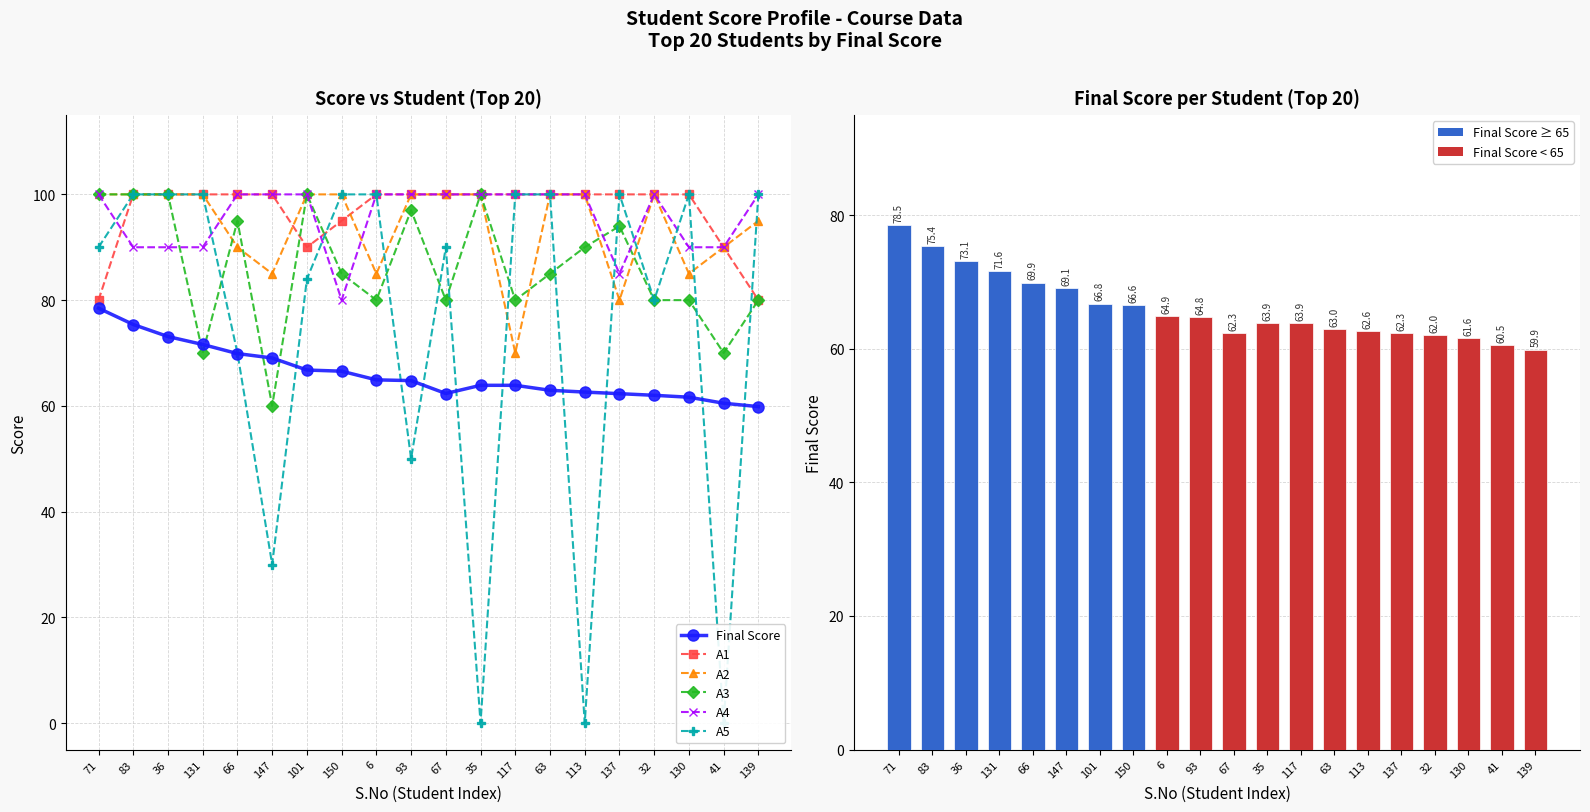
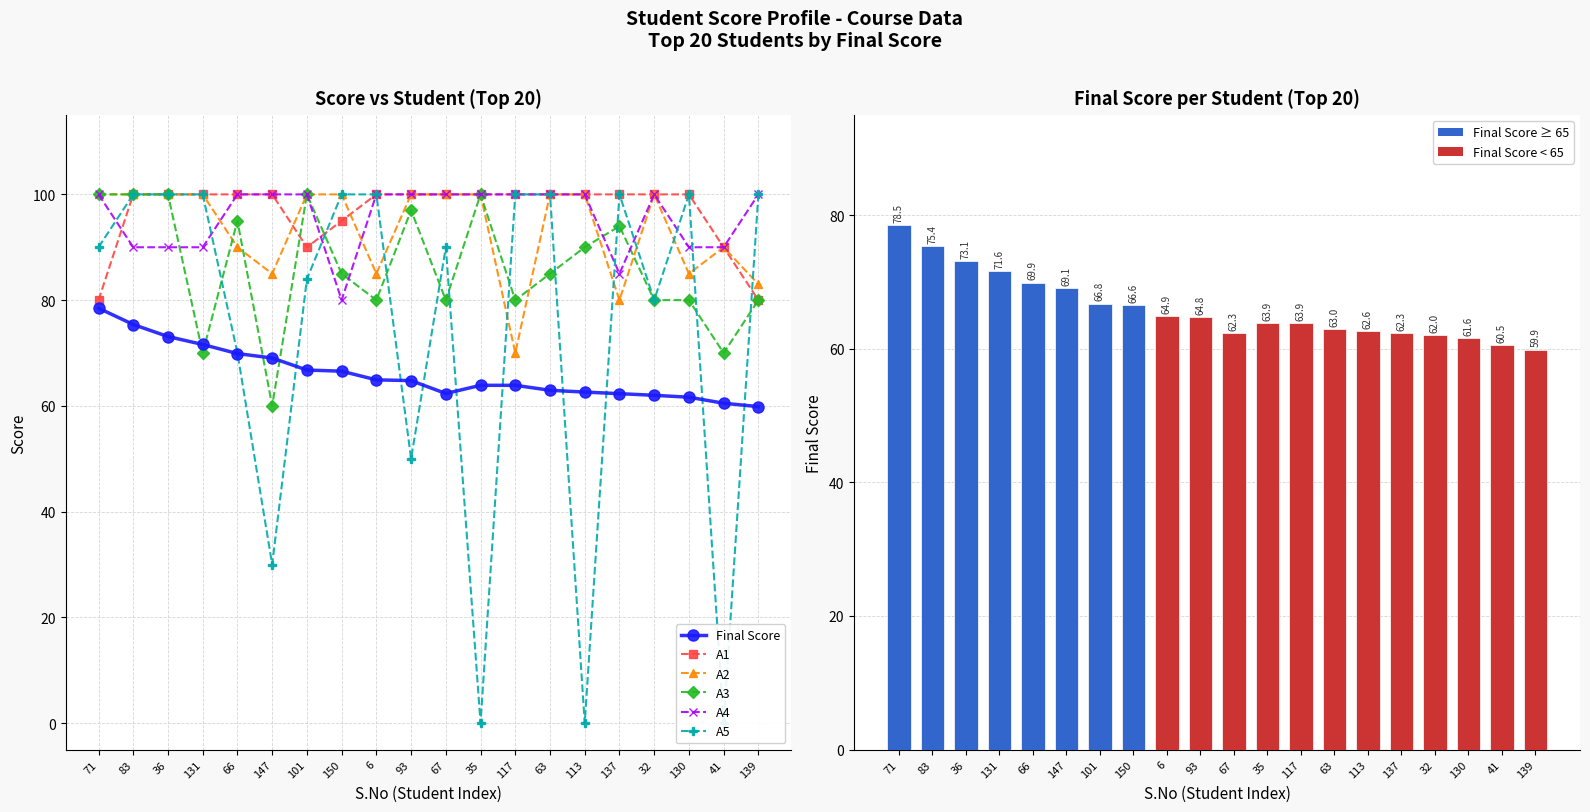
Score vs Student (Top 20), A2, 139: 95 -> 83
